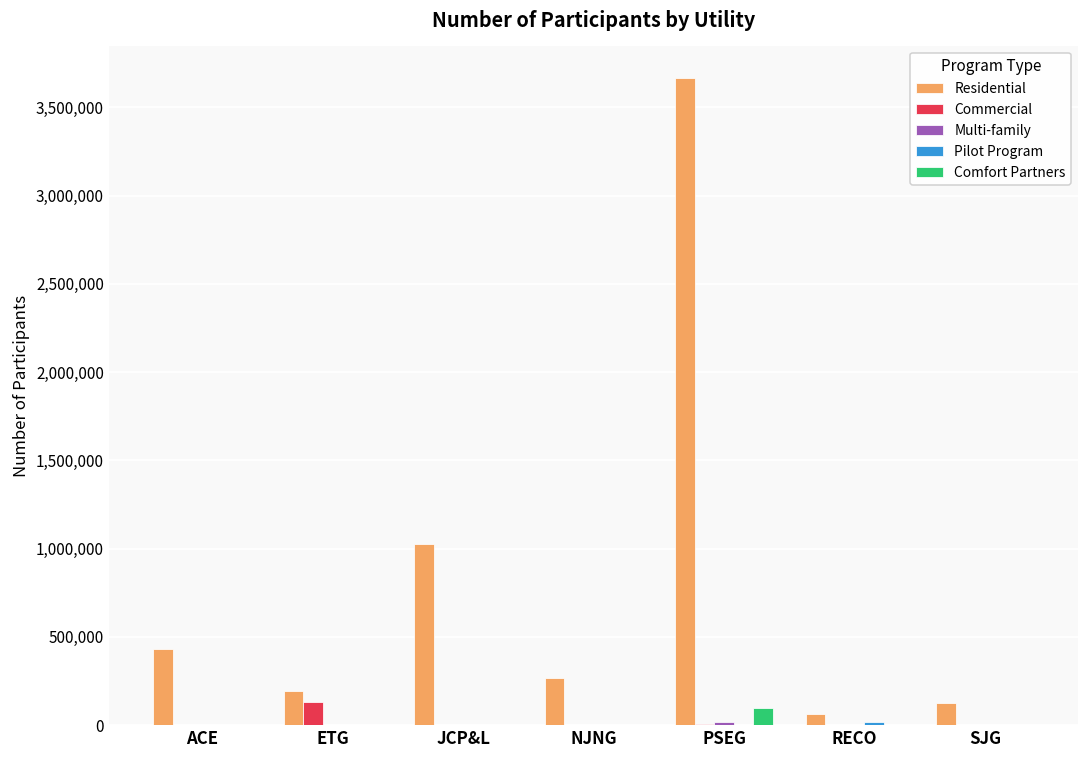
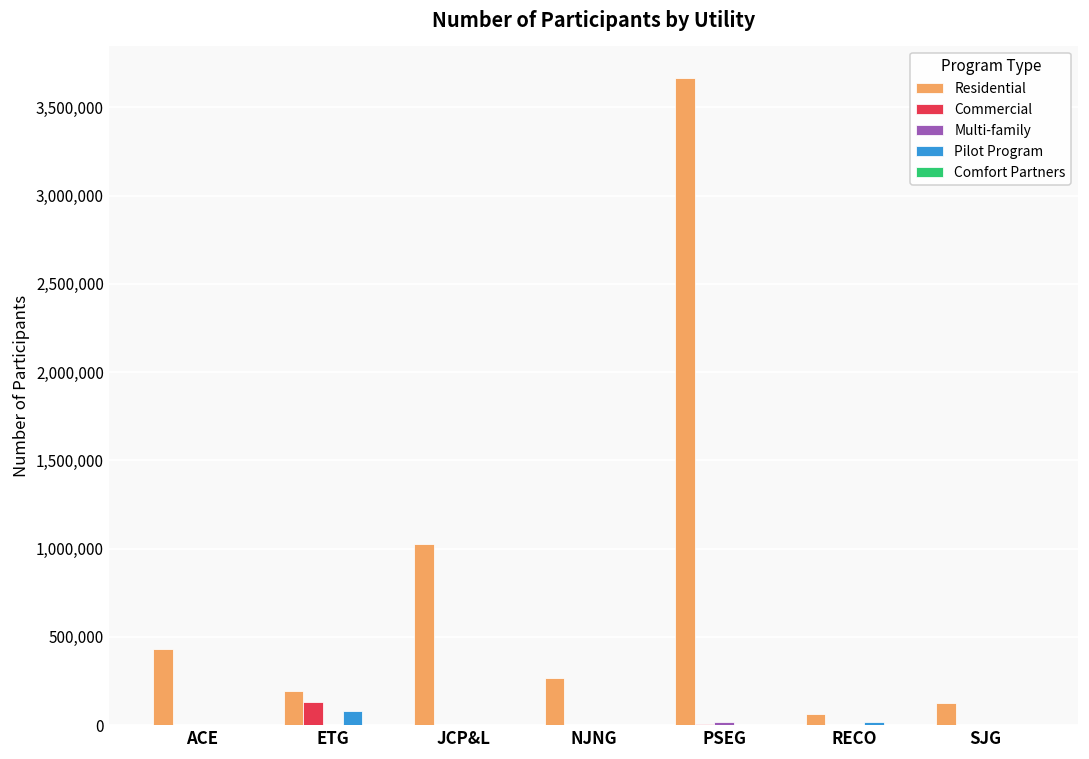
Pilot Program, ETG: 0 -> 80,000
Comfort Partners, PSEG: 90,000 -> 0
